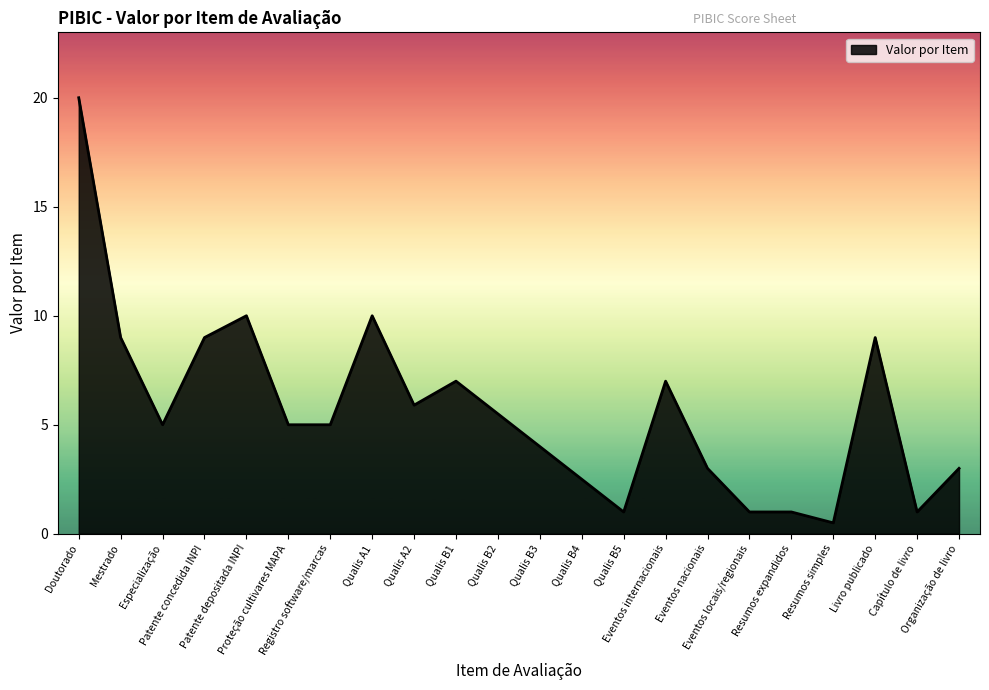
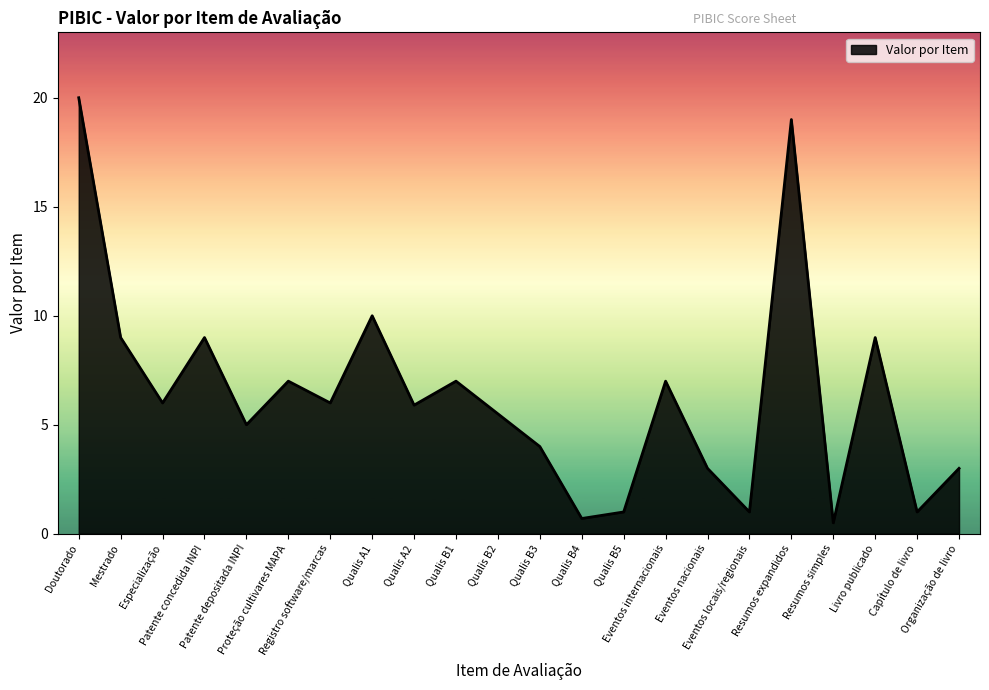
Especialização: 5 -> 6
Patente depositada INPI: 10 -> 5
Proteção cultivares MAPA: 5 -> 7
Registro software/marcas: 5 -> 6
Qualis B4: 2.5 -> 0.7
Resumos expandidos: 1 -> 19
